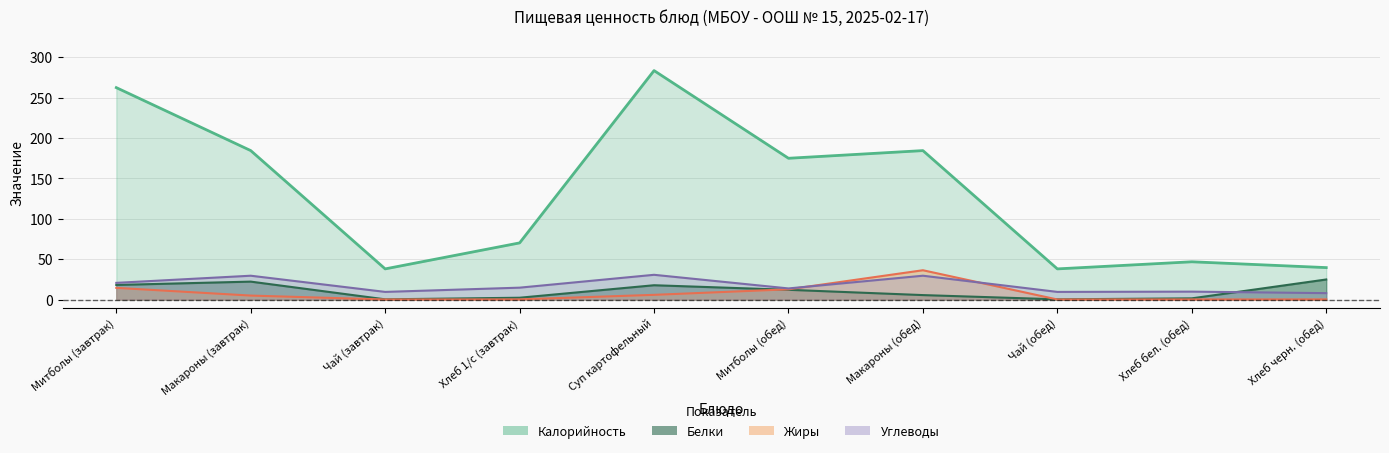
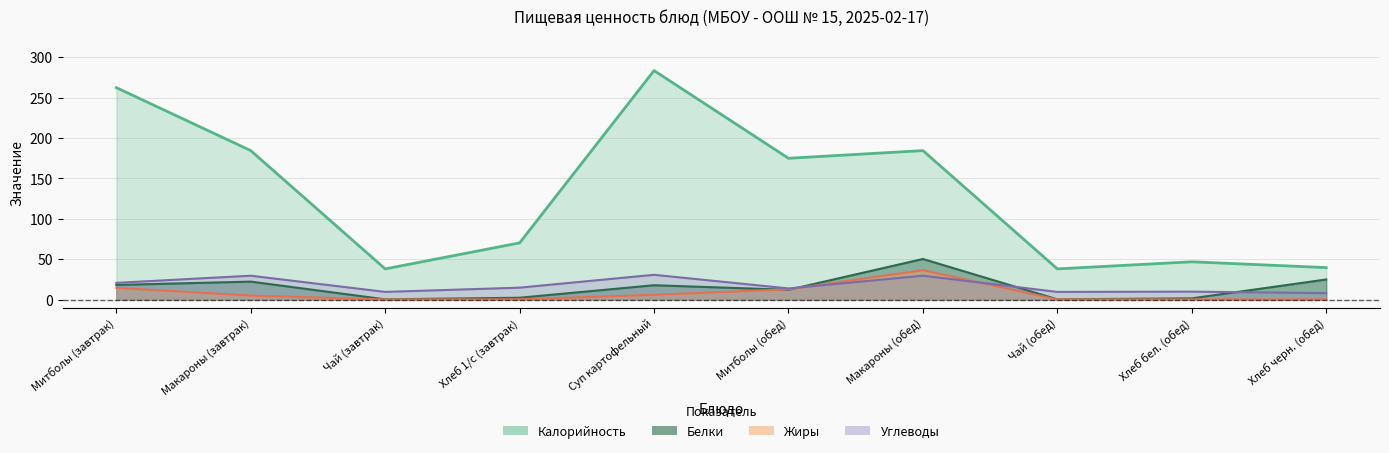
Белки, Макароны (обед): 10 -> 50
